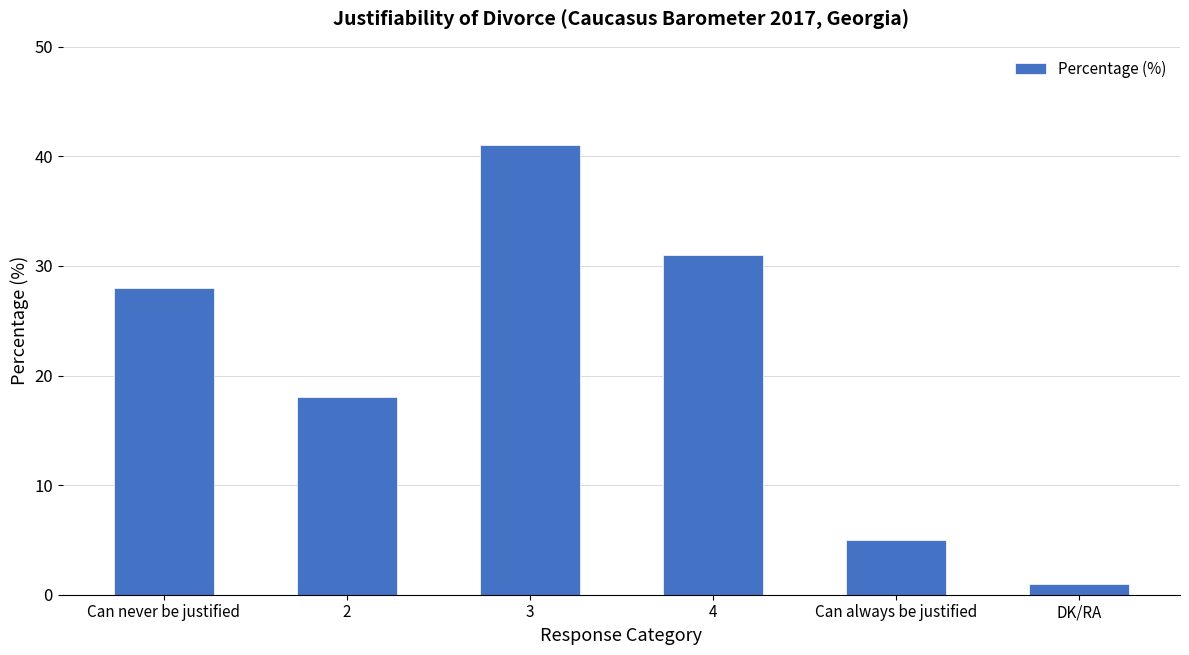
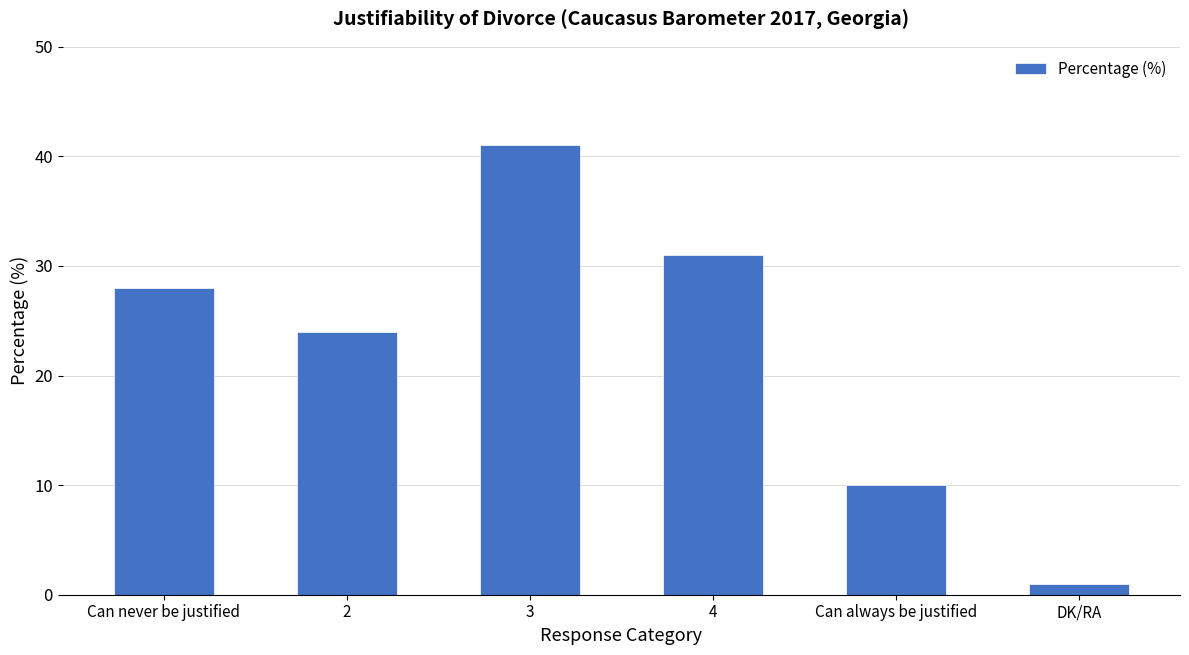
2: 18 -> 24
Can always be justified: 5 -> 10
